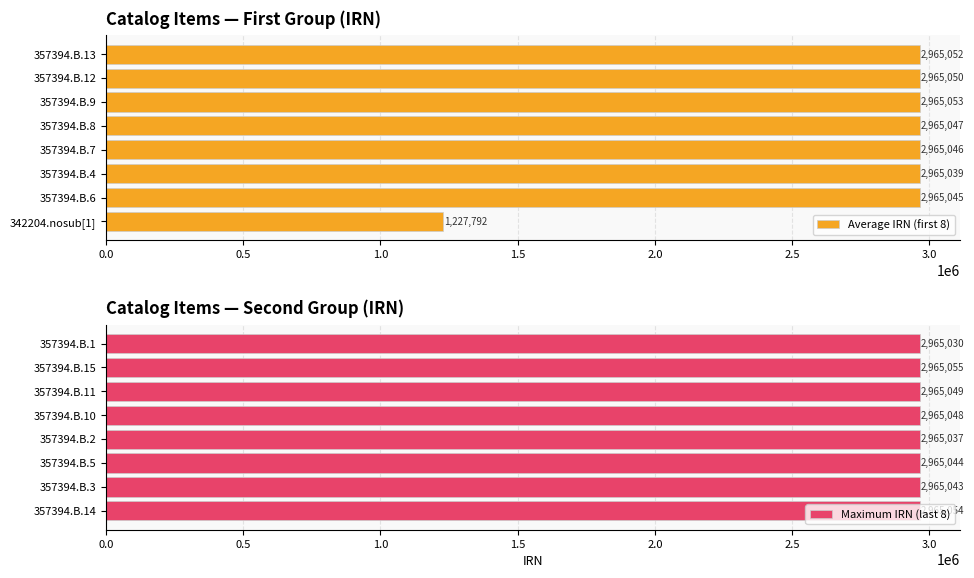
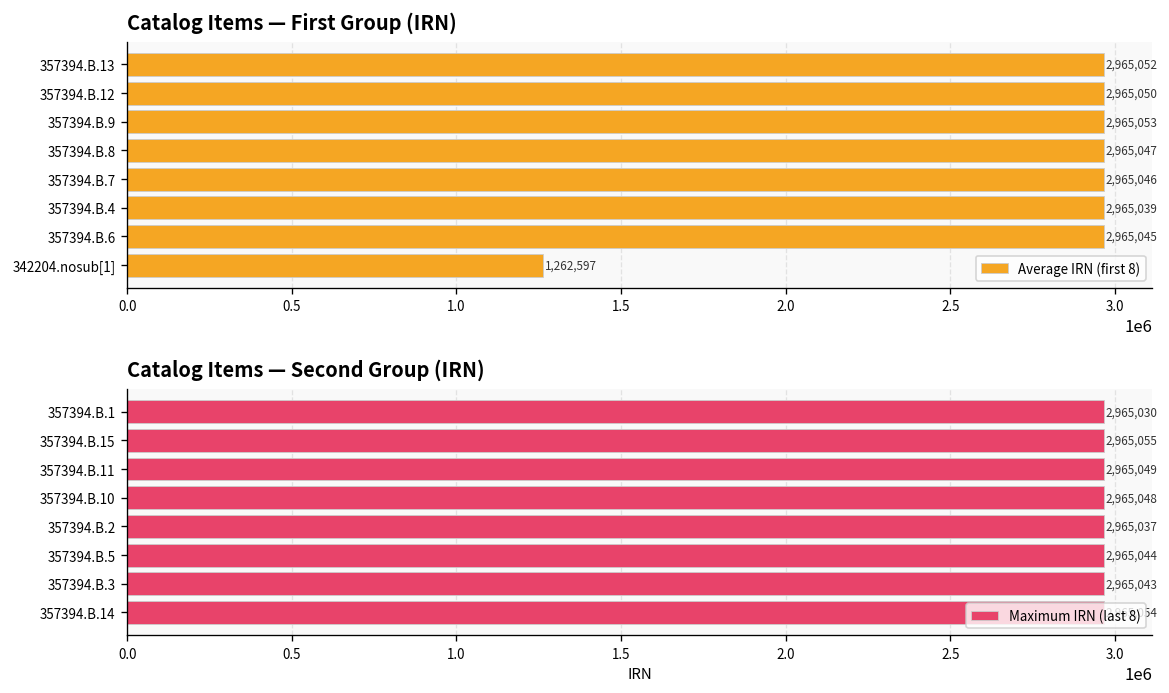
Catalog Items — First Group (IRN), 342204.nosub[1]: 1,227,792 -> 1,262,597
